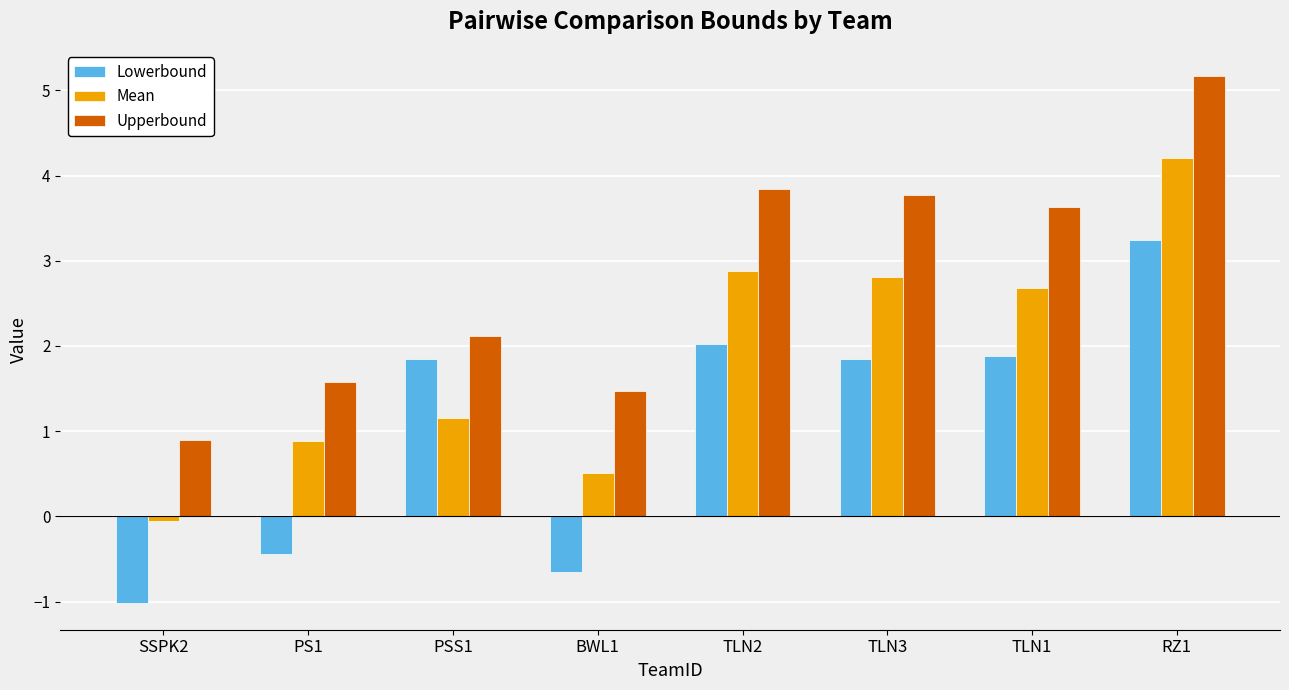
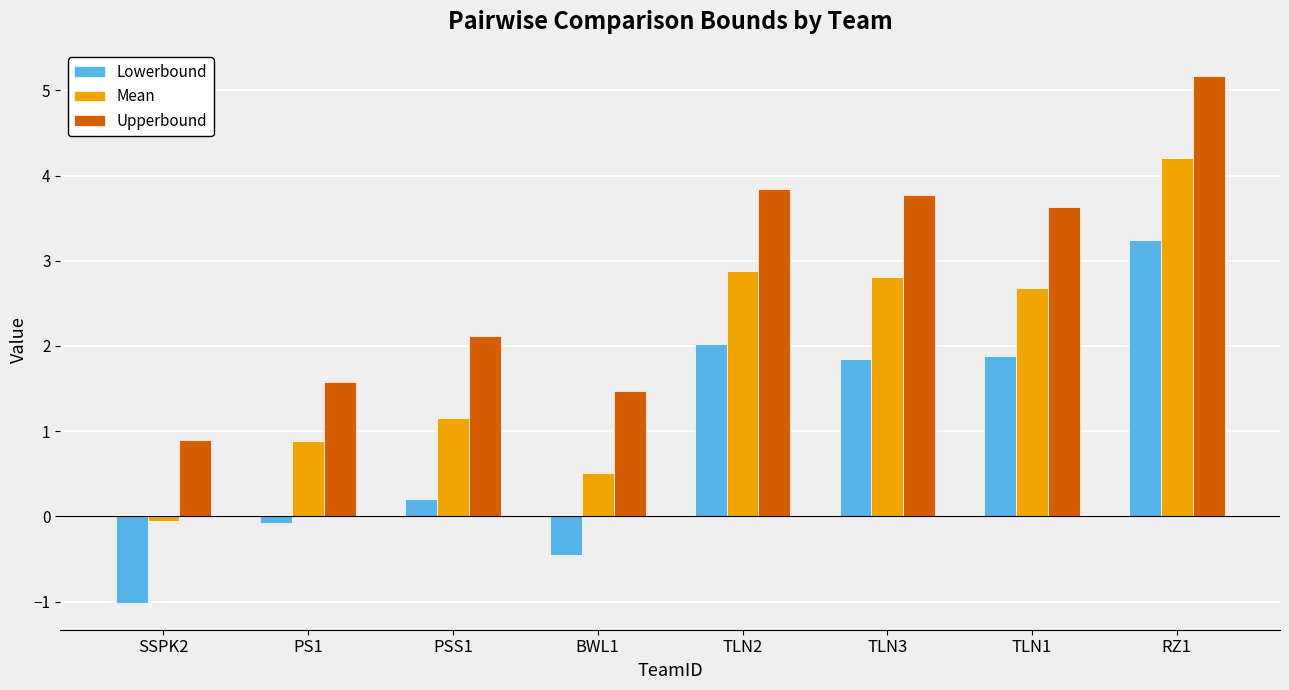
Lowerbound, PS1: -0.4 -> -0.1
Lowerbound, PSS1: 1.8 -> 0.2
Lowerbound, BWL1: -0.6 -> -0.5
